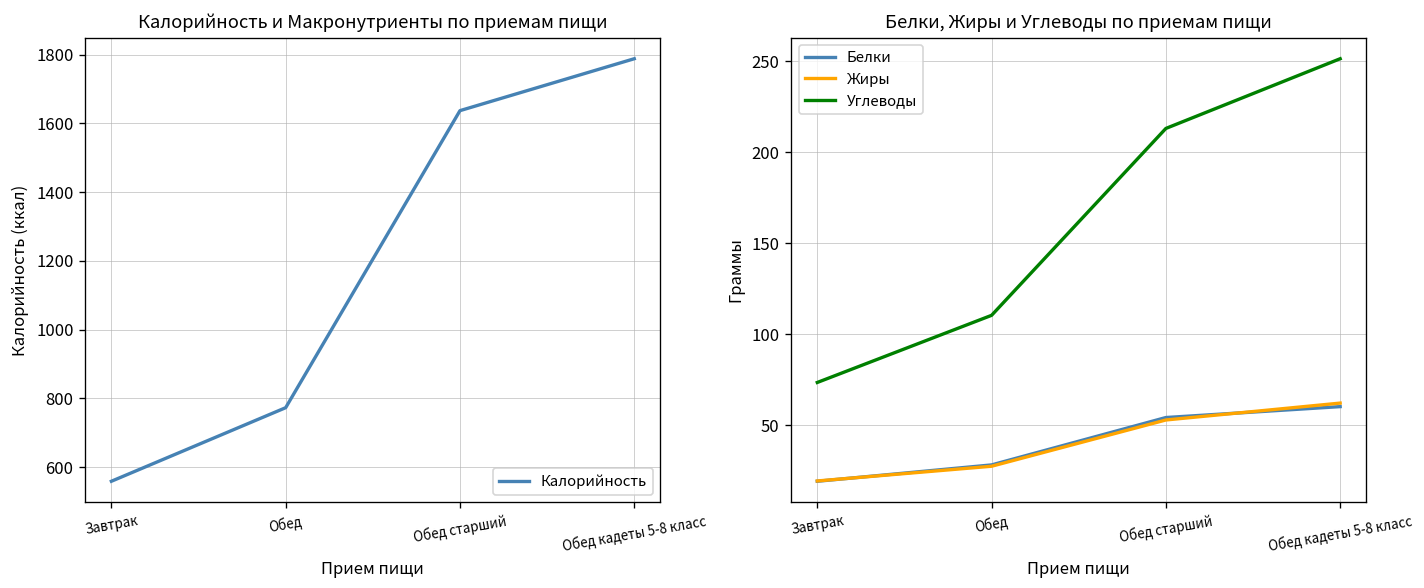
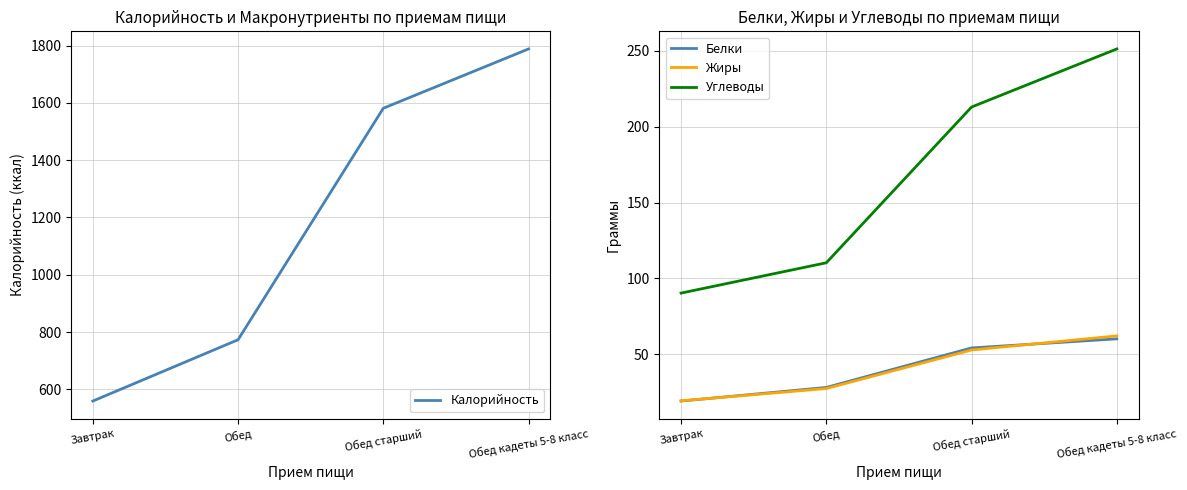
Калорийность и Макронутриенты по приемам пищи, Обед старший: 1640 -> 1580
Белки, Жиры и Углеводы по приемам пищи, Углеводы, Завтрак: 73 -> 90
